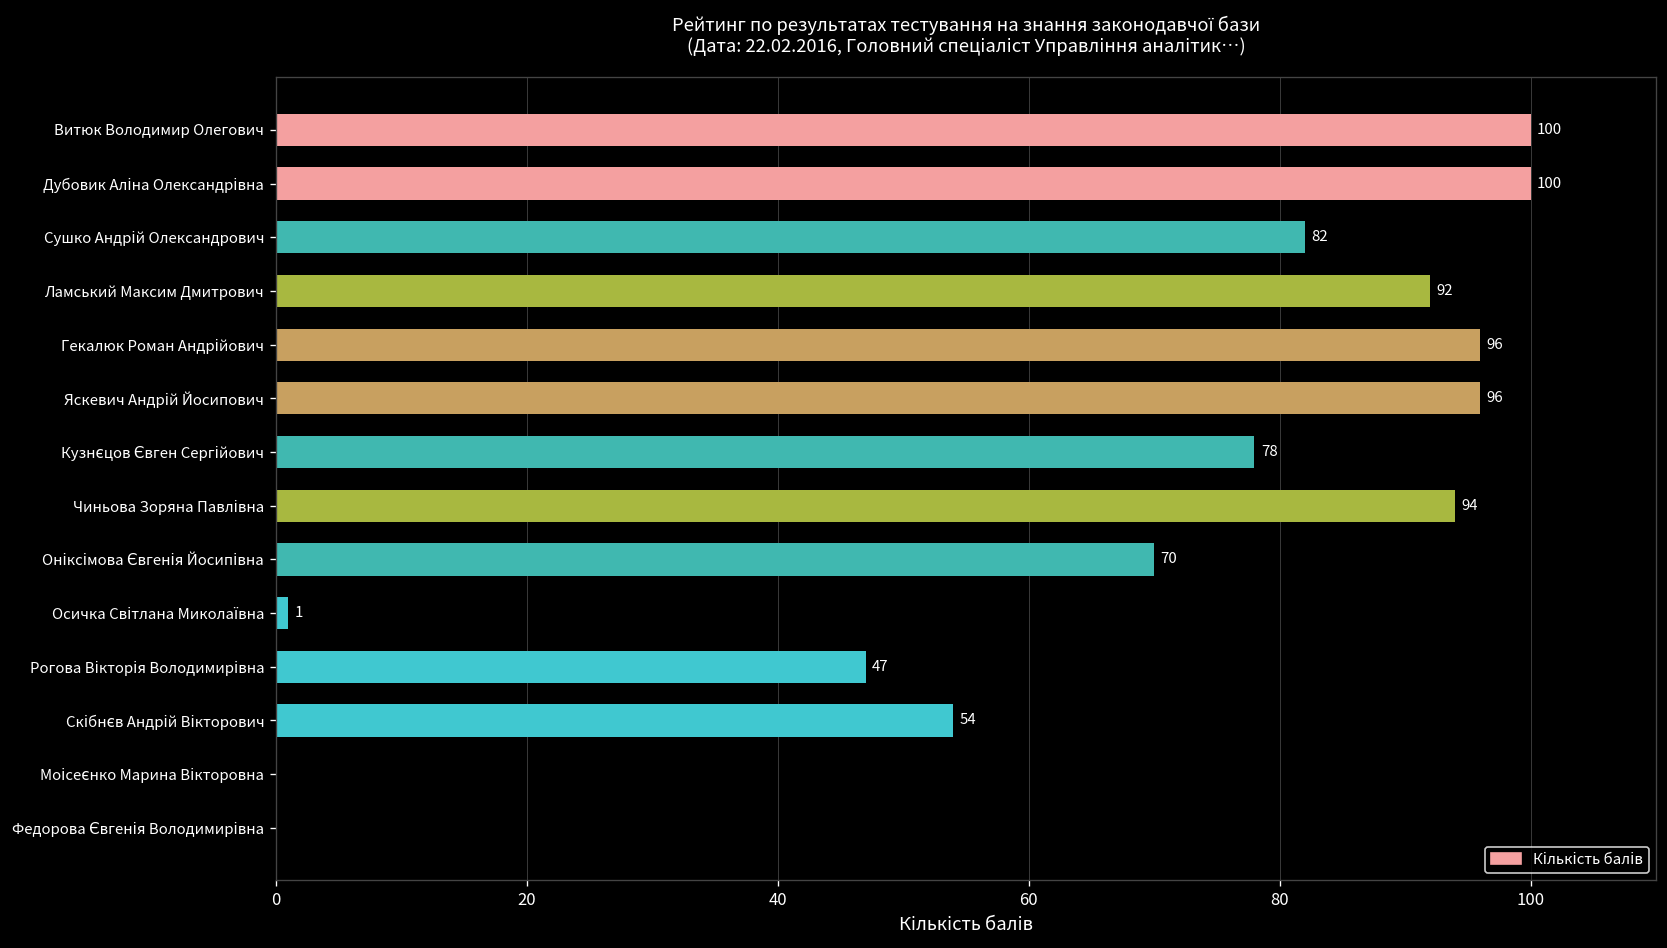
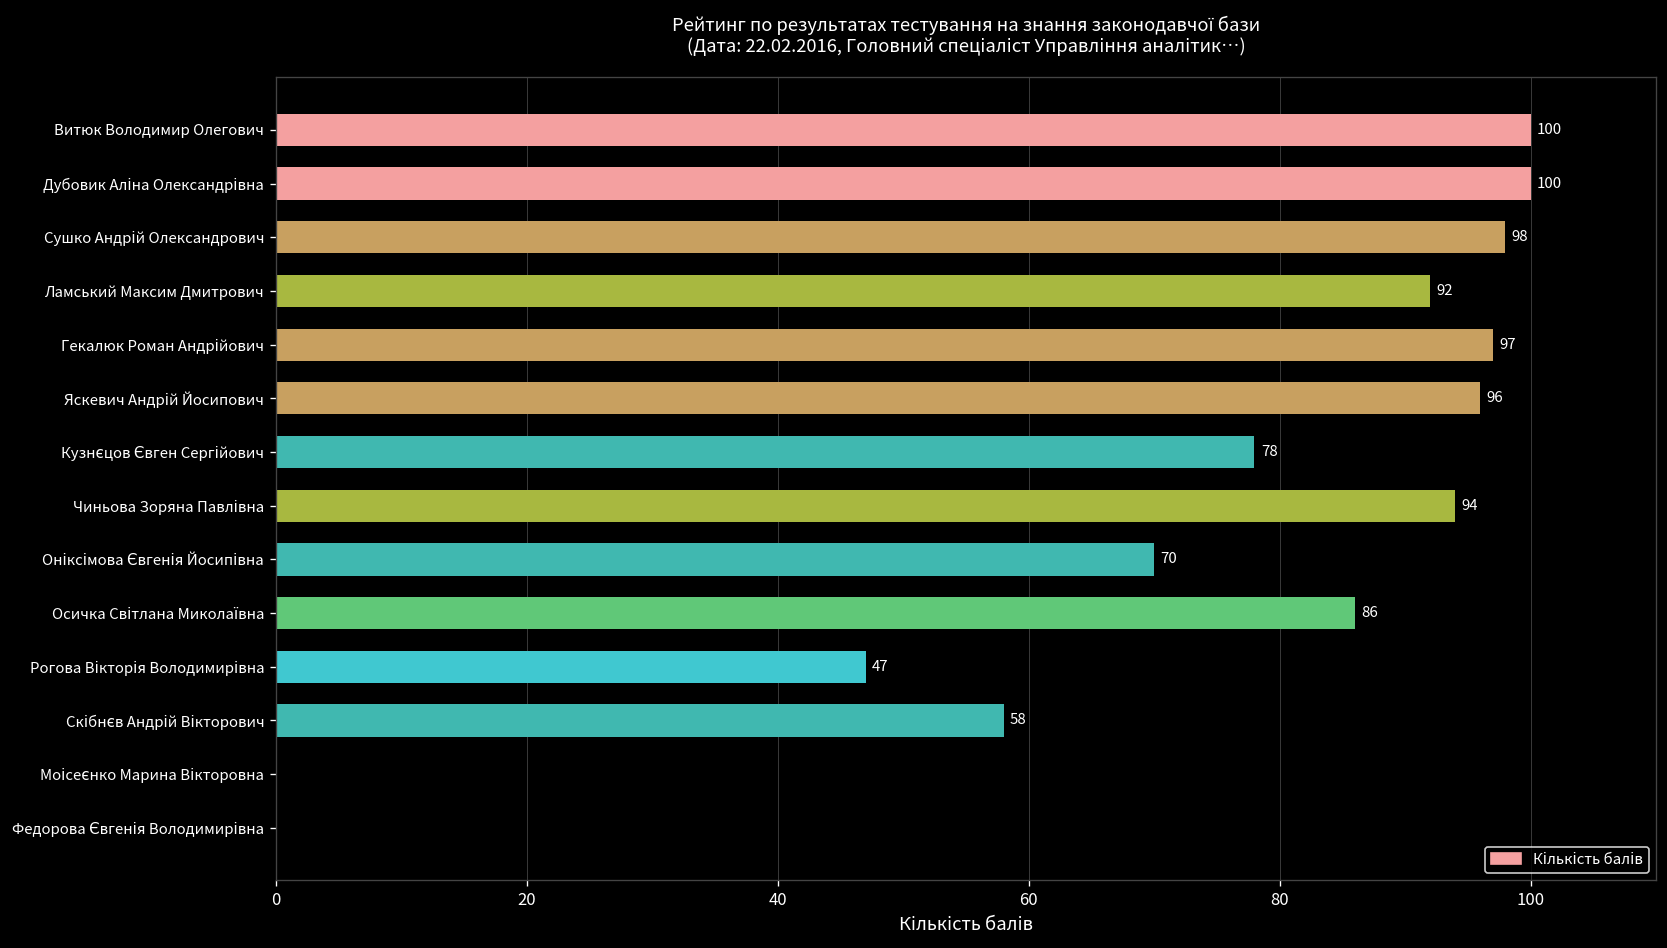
Сушко Андрій Олександрович: 82 -> 98
Гекалюк Роман Андрійович: 96 -> 97
Осичка Світлана Миколаївна: 1 -> 86
Скібнєв Андрій Вікторович: 54 -> 58
